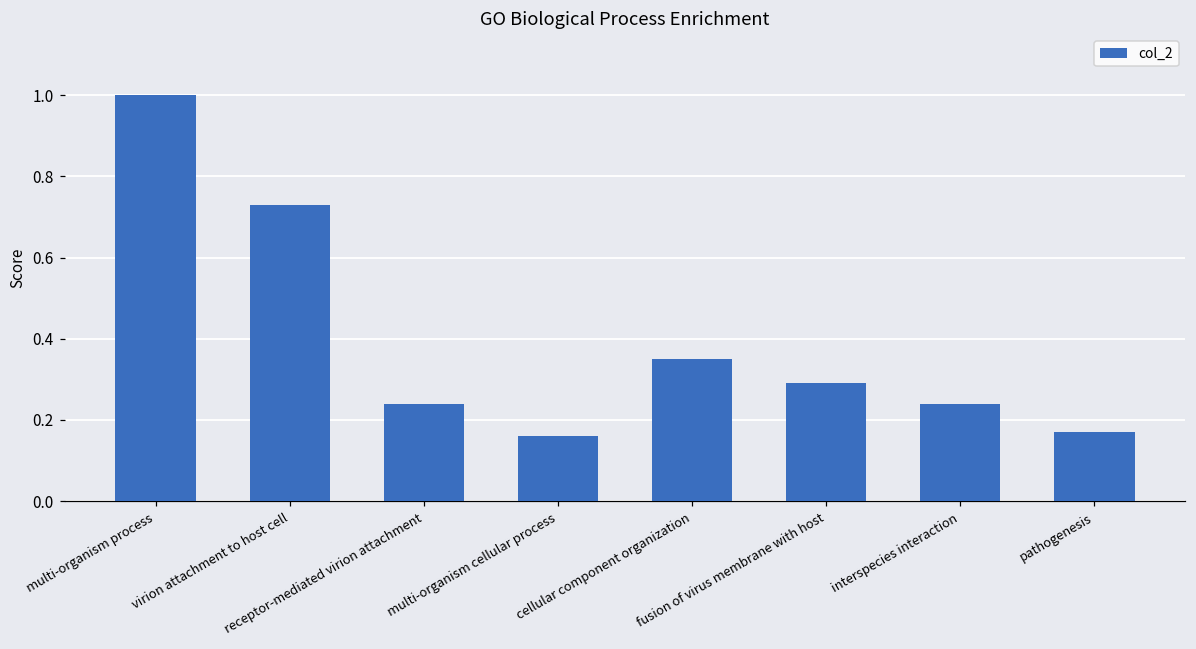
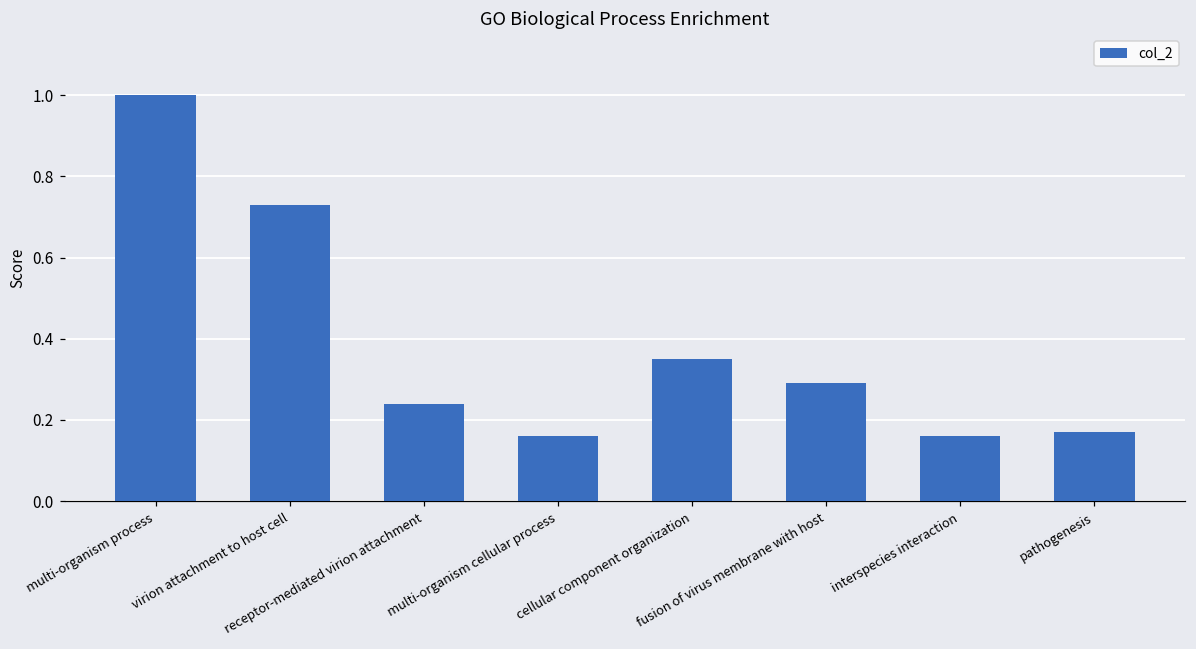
interspecies interaction: 0.24 -> 0.16
